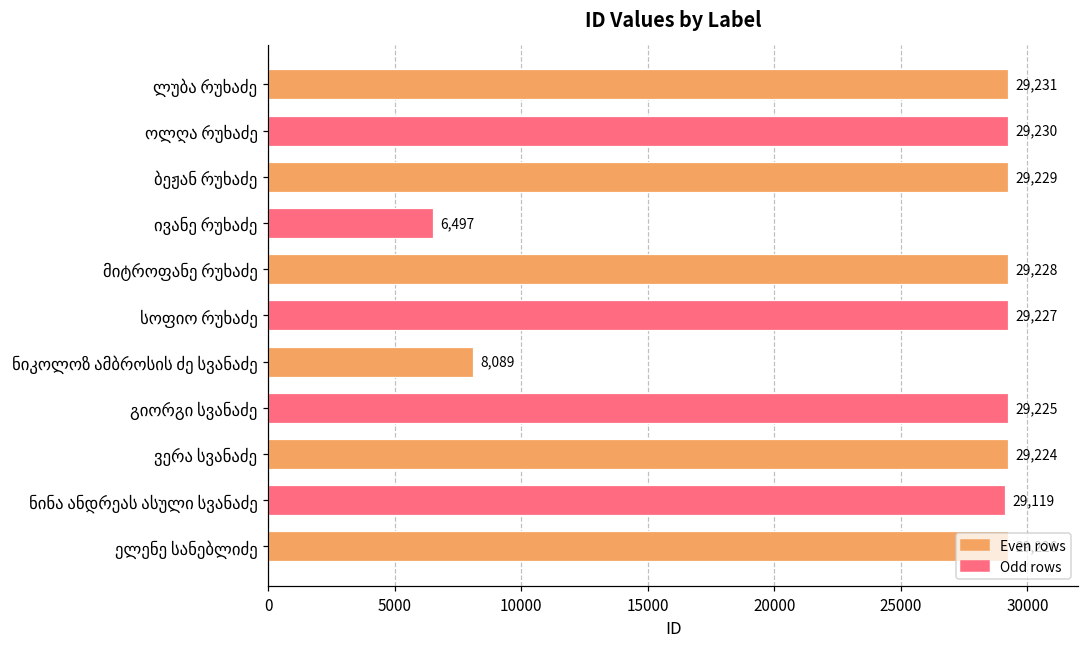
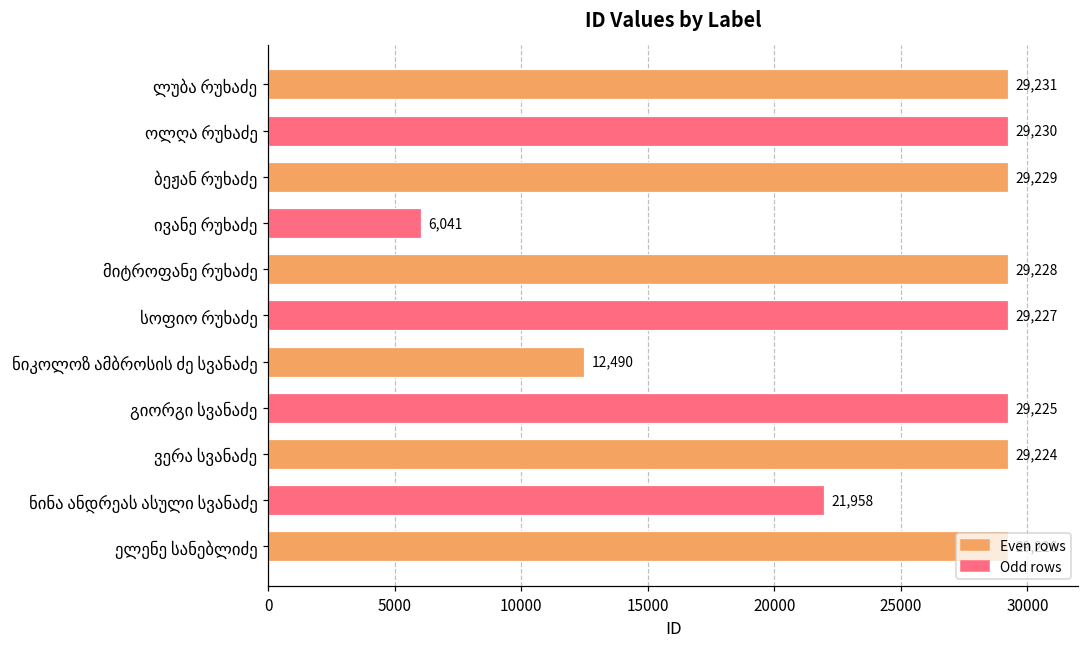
ივანე რუხაძე: 6,497 -> 6,041
ნიკოლოზ ამბროსის ძე სვანაძე: 8,089 -> 12,490
ნინა ანდრეას ასული სვანაძე: 29,119 -> 21,958
